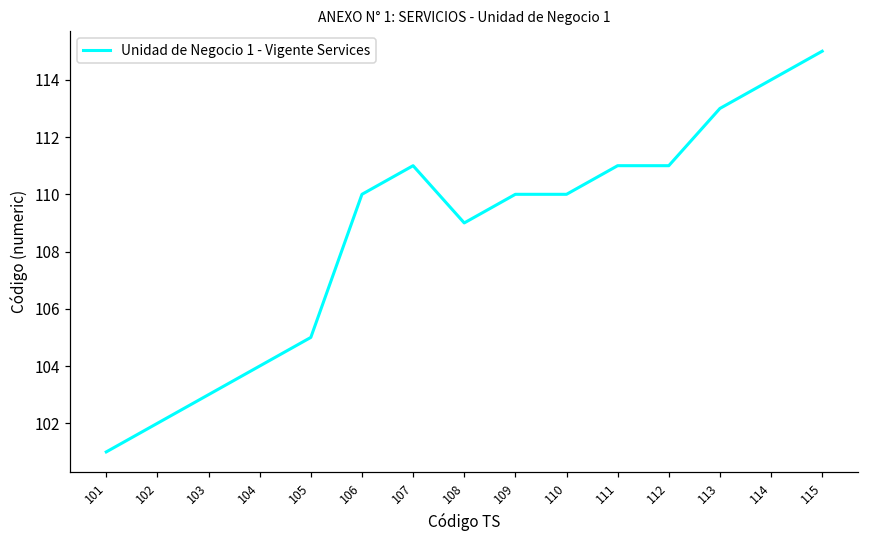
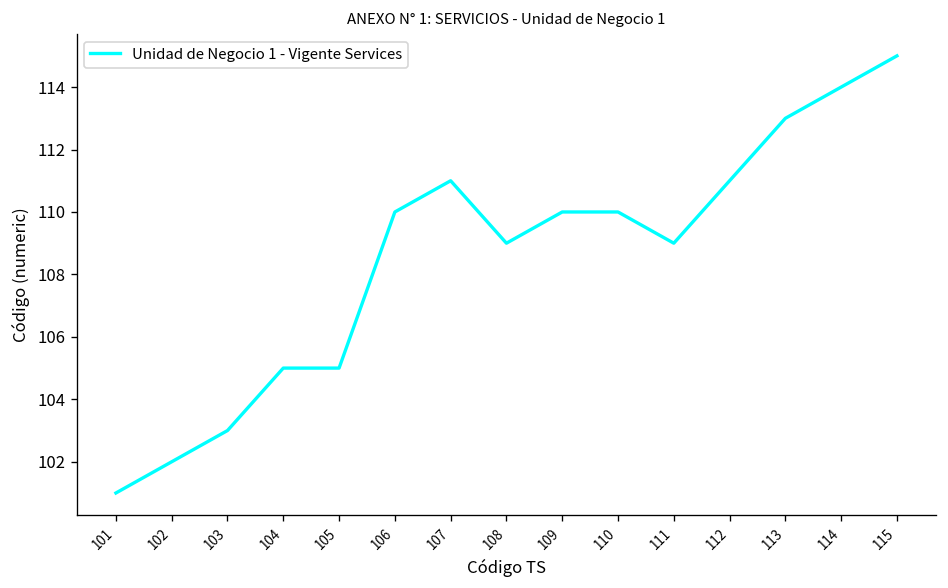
104: 104 -> 105
111: 111 -> 109
